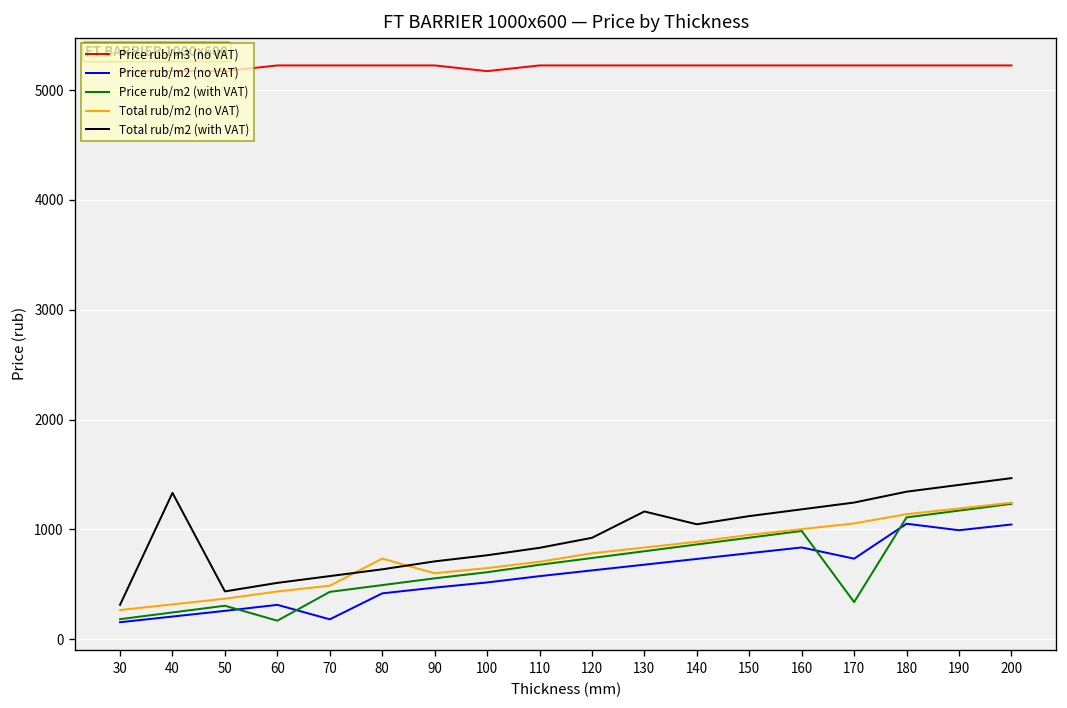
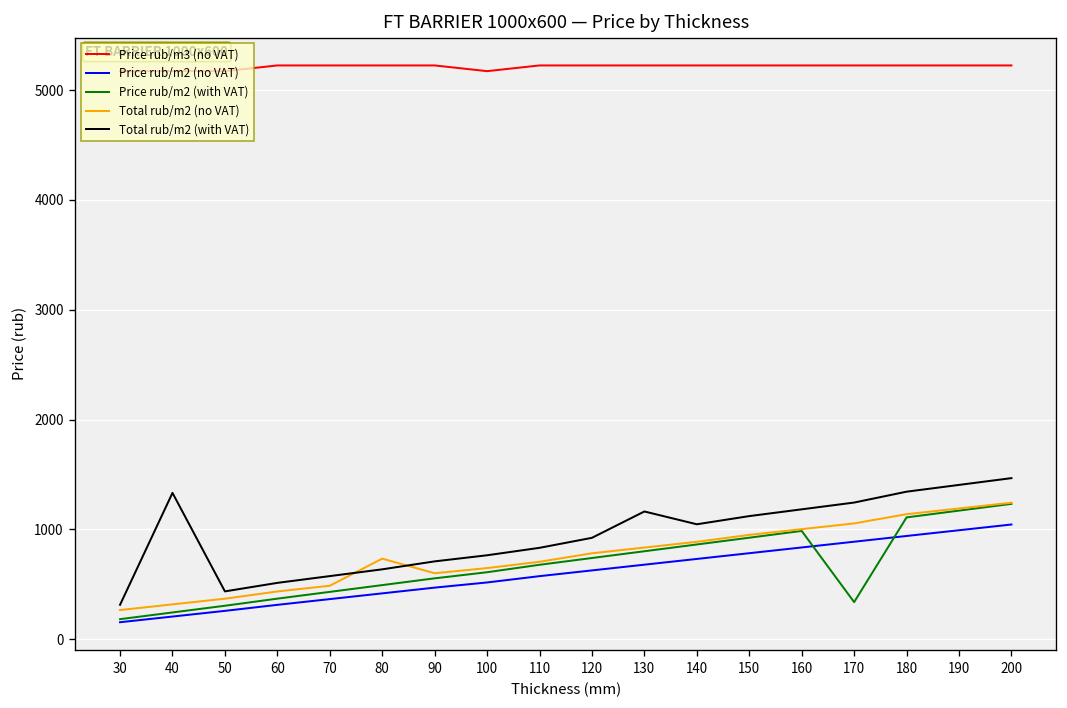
Price rub/m2 (with VAT), 60: 200 -> 400
Price rub/m2 (no VAT), 70: 200 -> 400
Price rub/m2 (no VAT), 170: 700 -> 900
Price rub/m2 (no VAT), 180: 1100 -> 900
